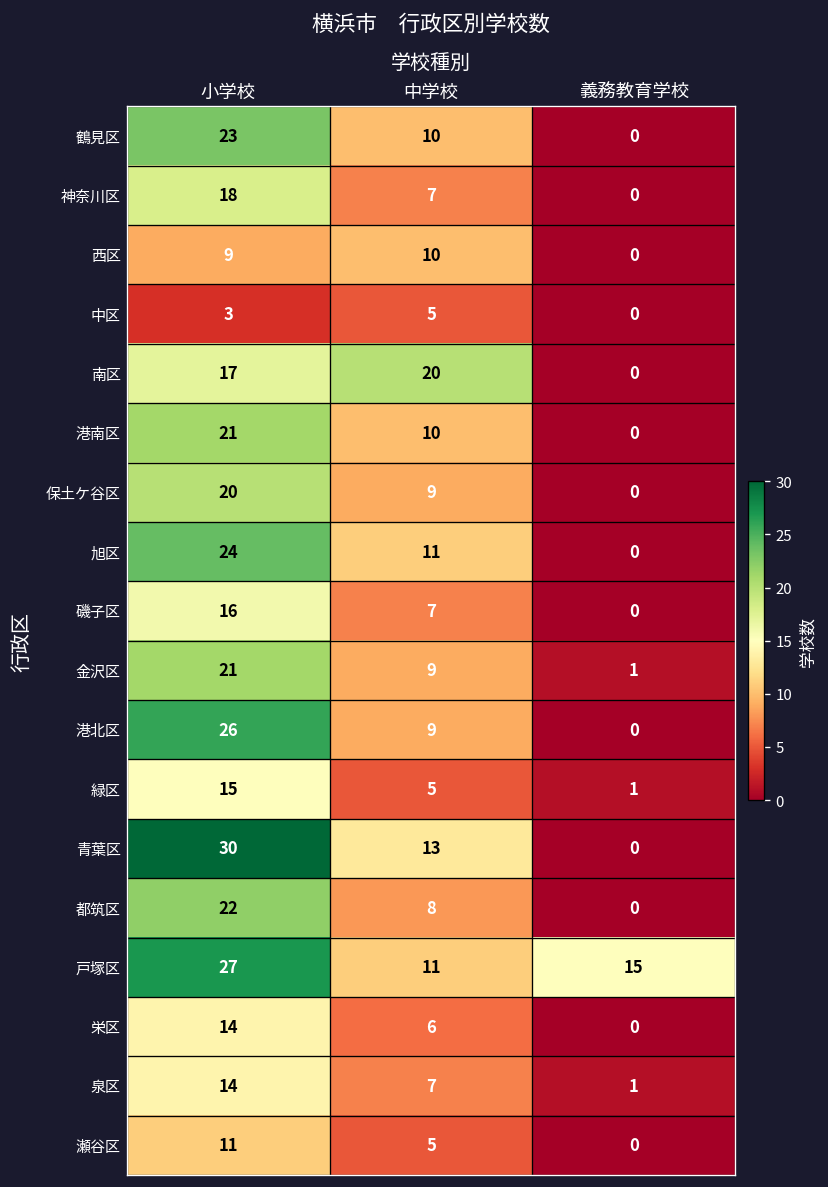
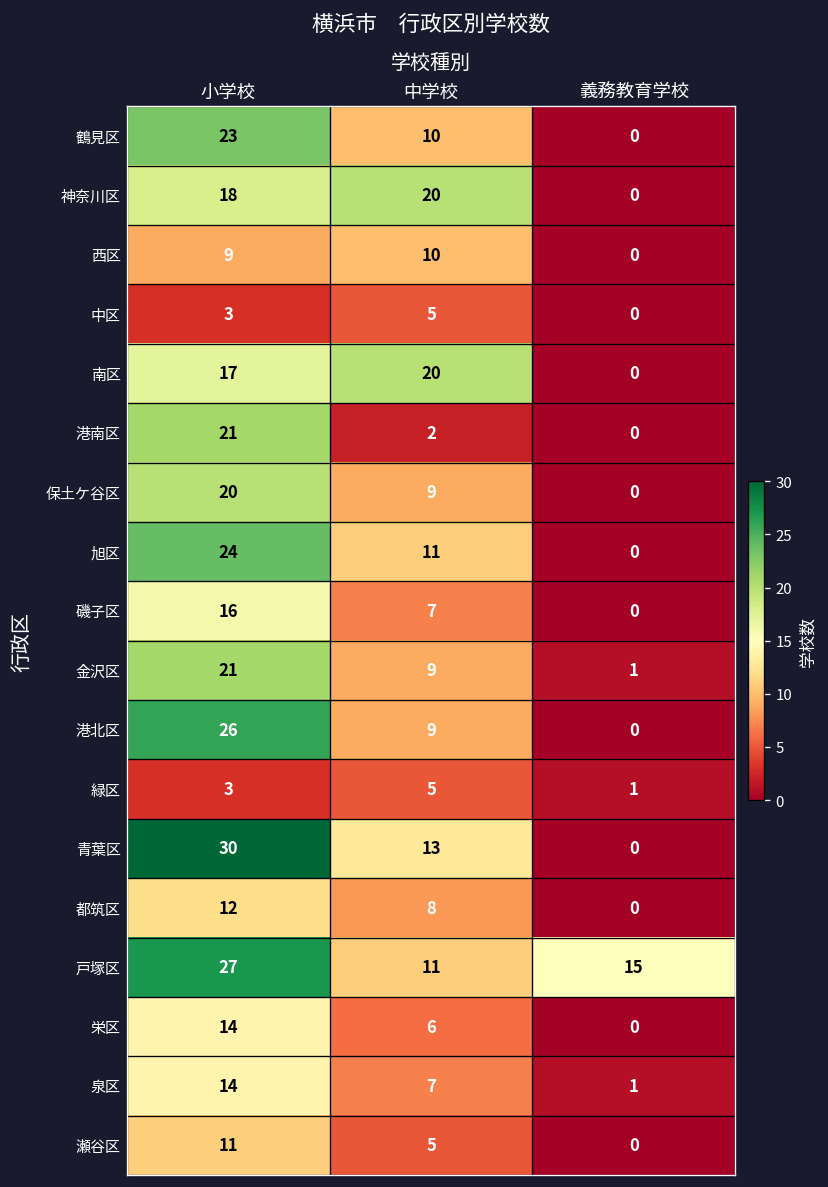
神奈川区, 中学校: 7 -> 20
港南区, 中学校: 10 -> 2
緑区, 小学校: 15 -> 3
都筑区, 小学校: 22 -> 12
